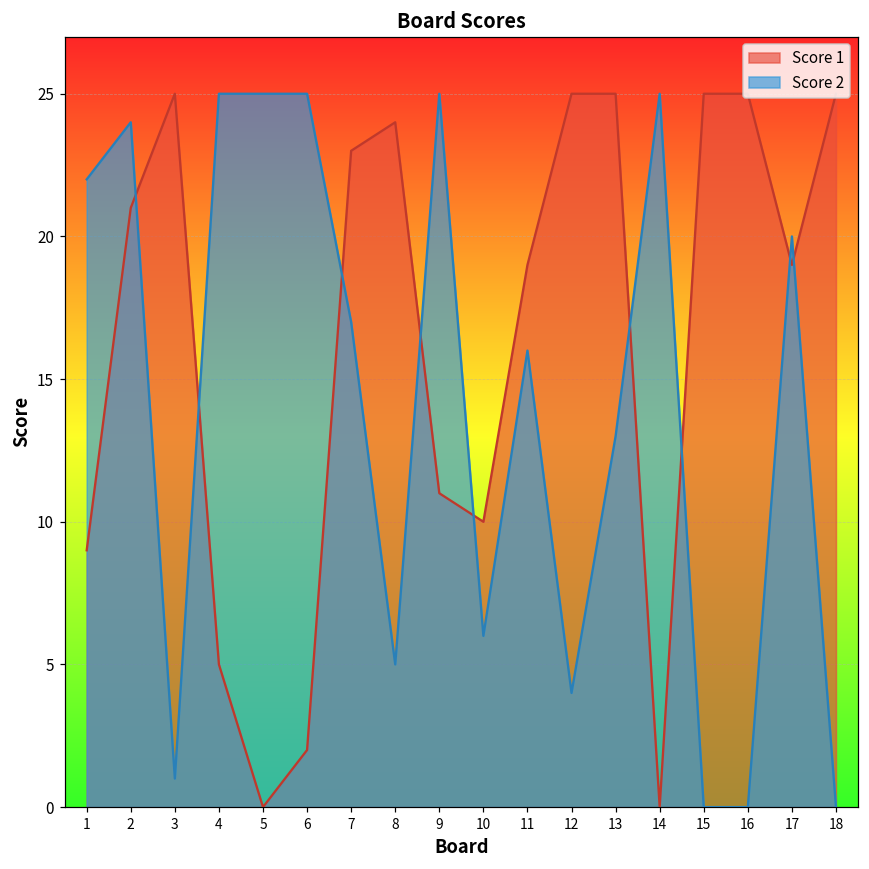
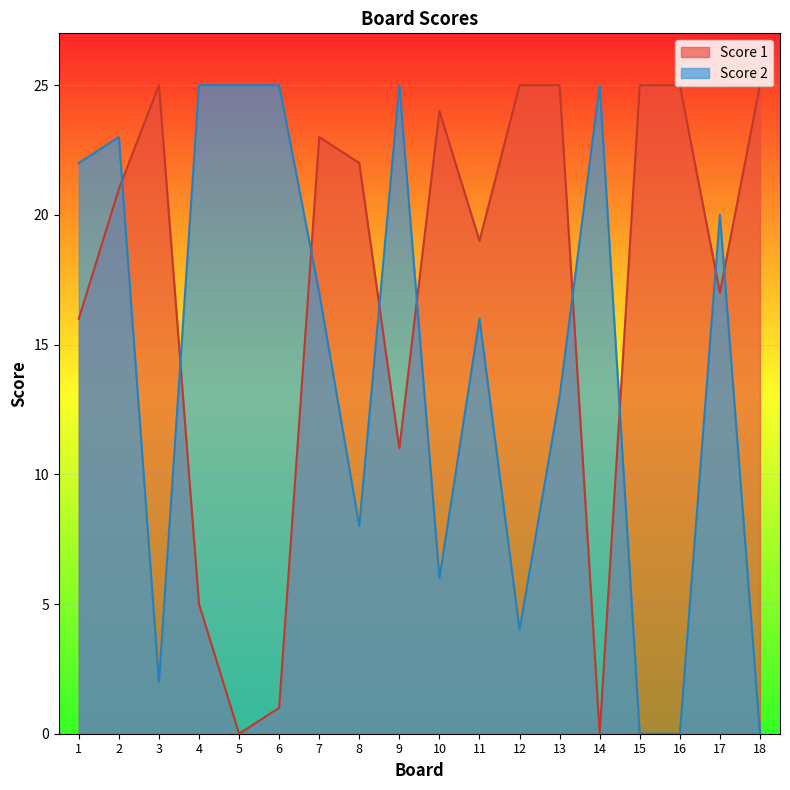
Score 1, 1: 9 -> 16
Score 2, 2: 24 -> 23
Score 2, 3: 1 -> 2
Score 1, 6: 2 -> 1
Score 1, 8: 24 -> 22
Score 2, 8: 5 -> 8
Score 1, 10: 10 -> 24
Score 1, 17: 19 -> 17
